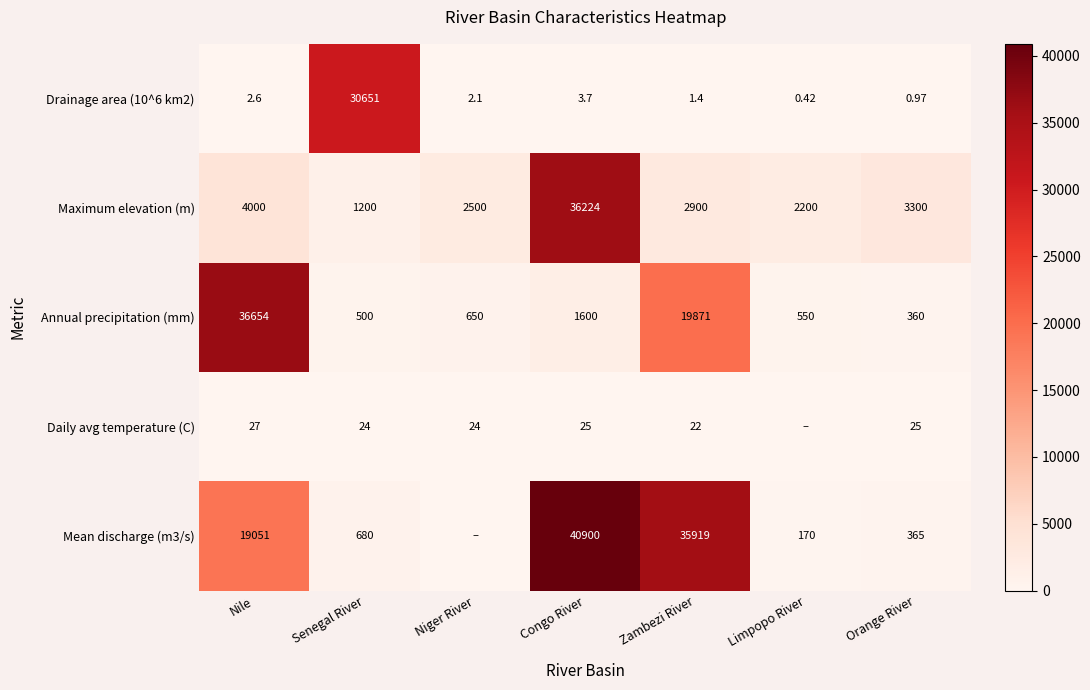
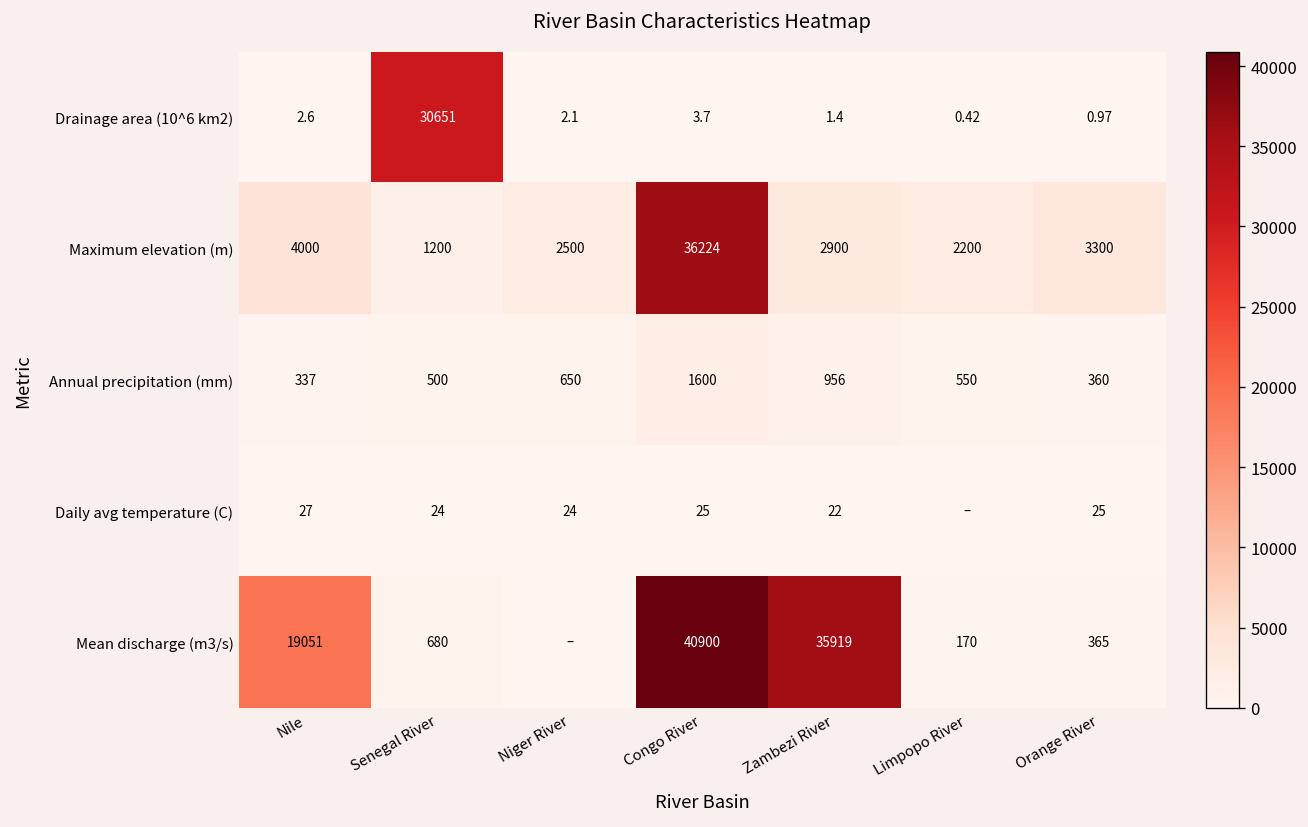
Annual precipitation (mm), Nile: 36654 -> 337
Annual precipitation (mm), Zambezi River: 19871 -> 956
